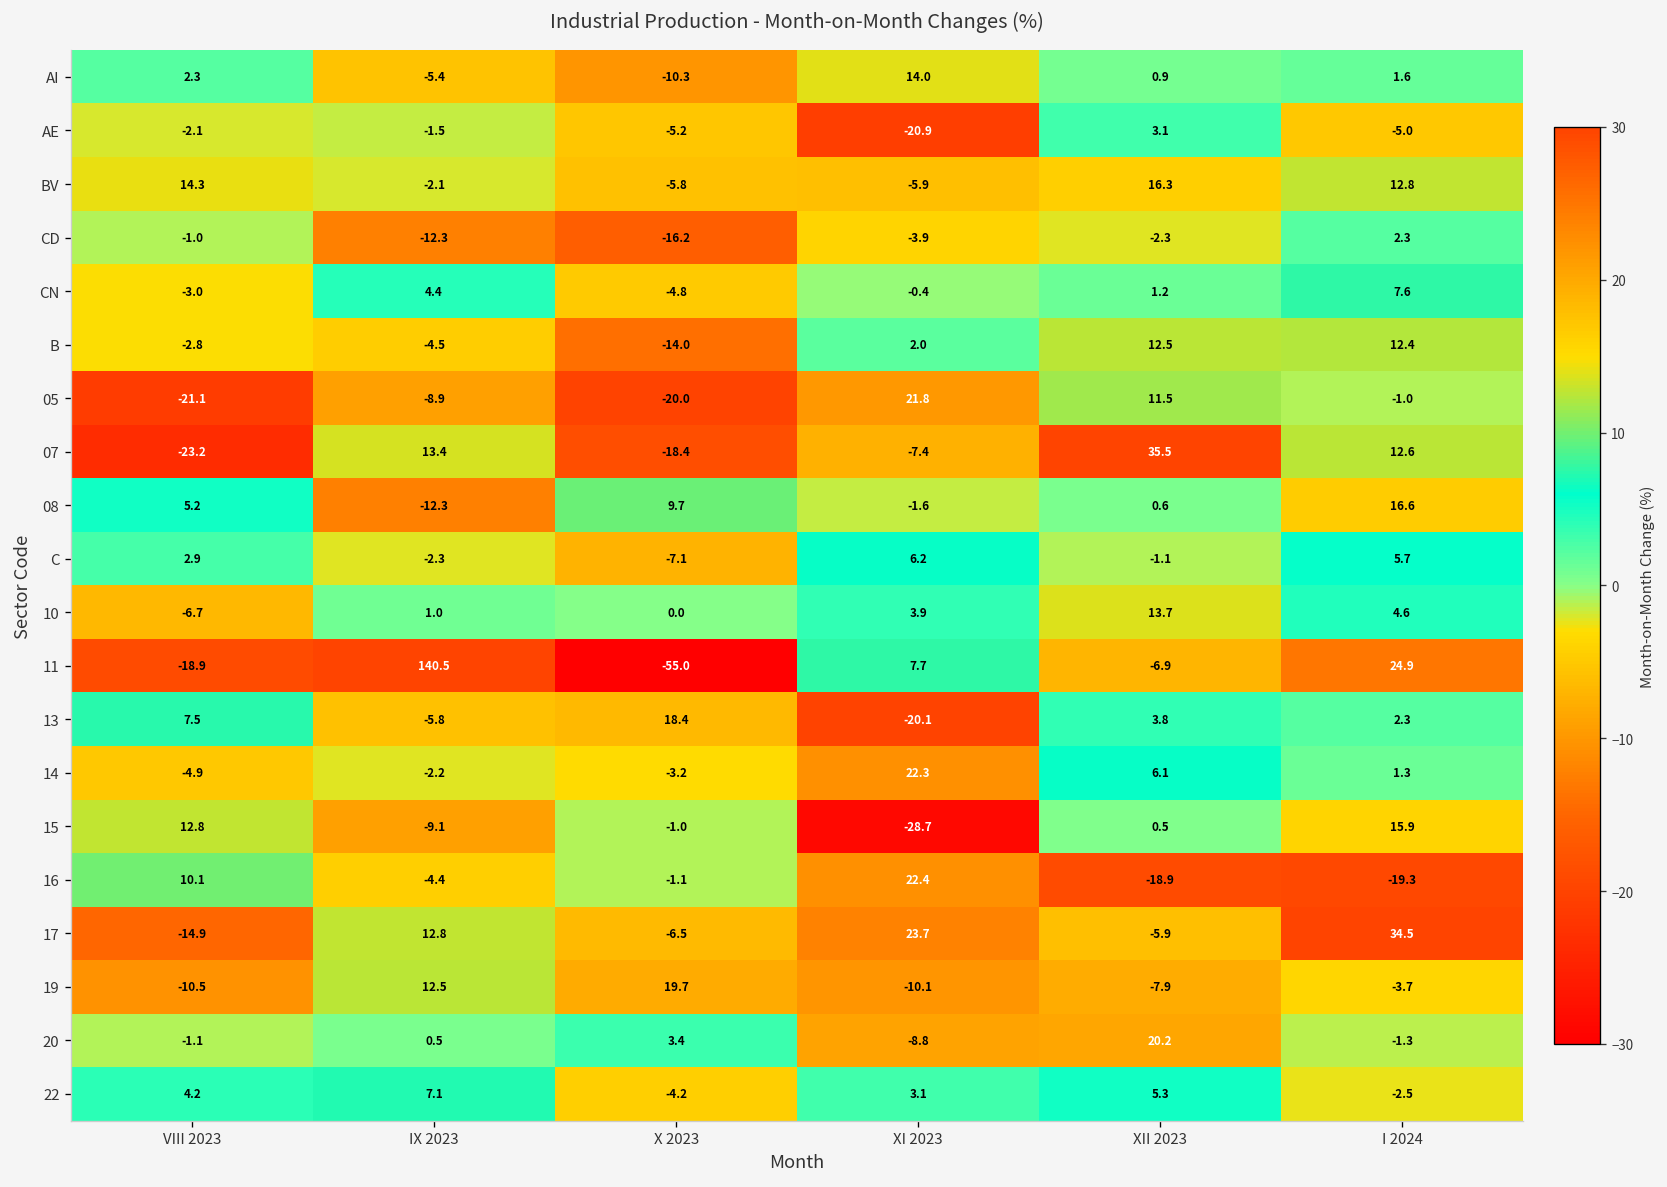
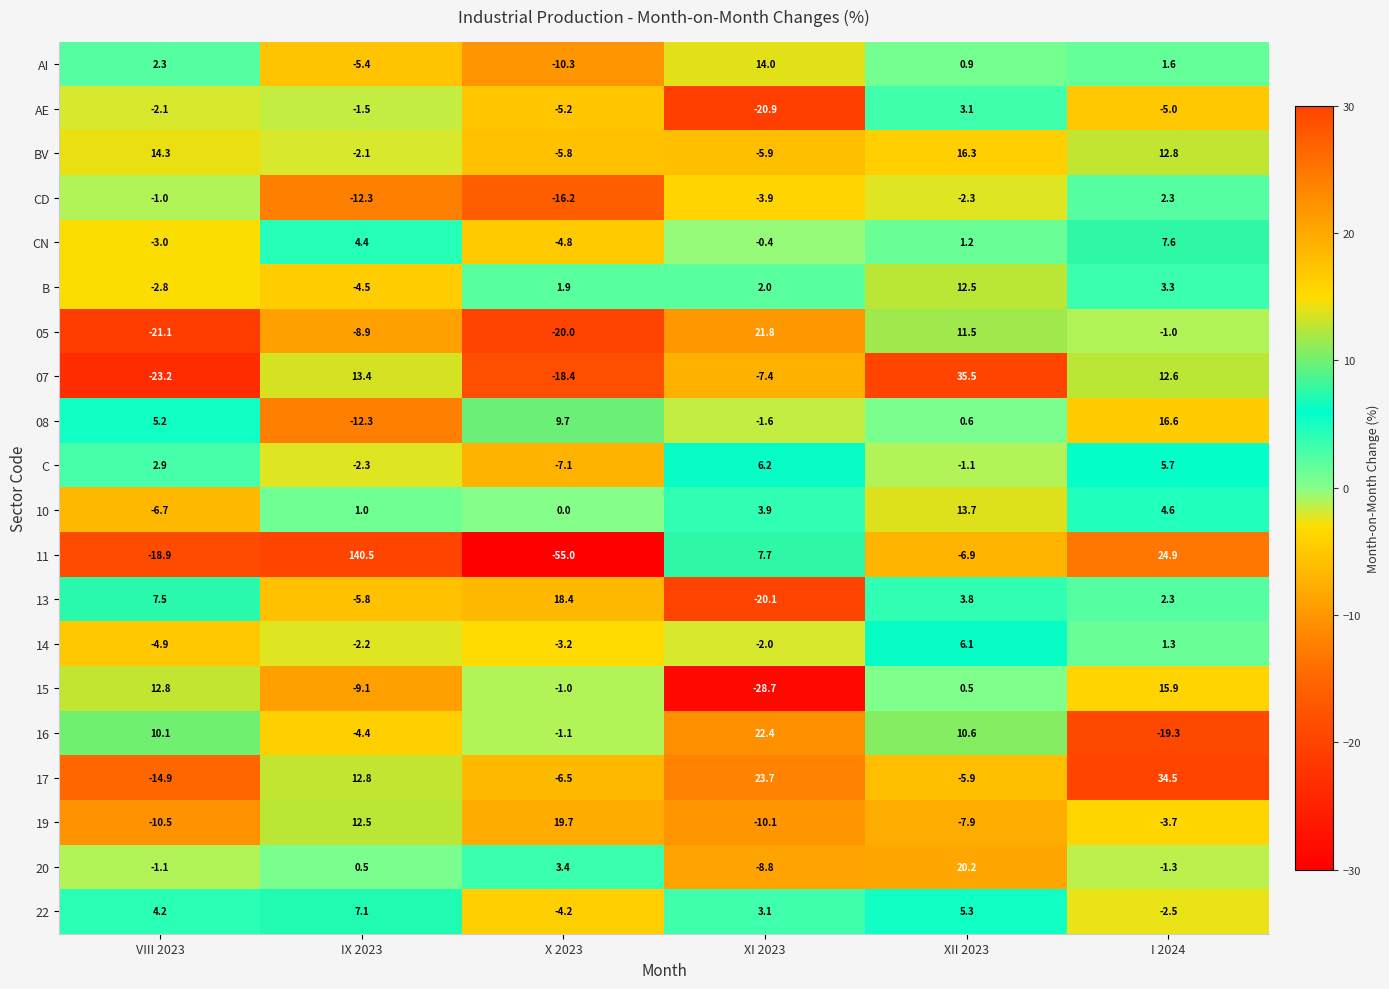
B, X 2023: -14.0 -> 1.9
B, I 2024: 12.4 -> 3.3
14, XI 2023: 22.3 -> -2.0
16, XII 2023: -18.9 -> 10.6
